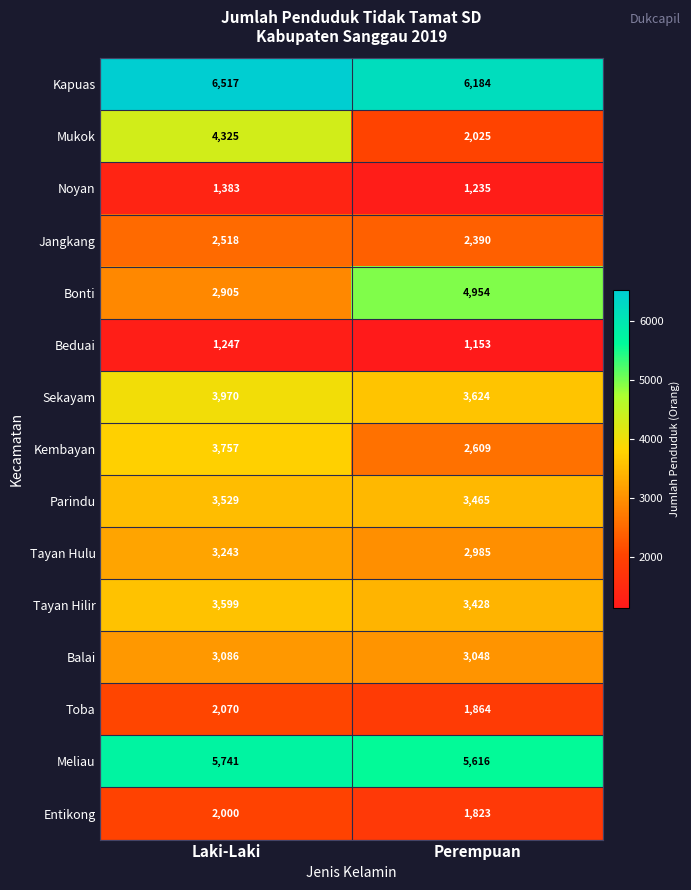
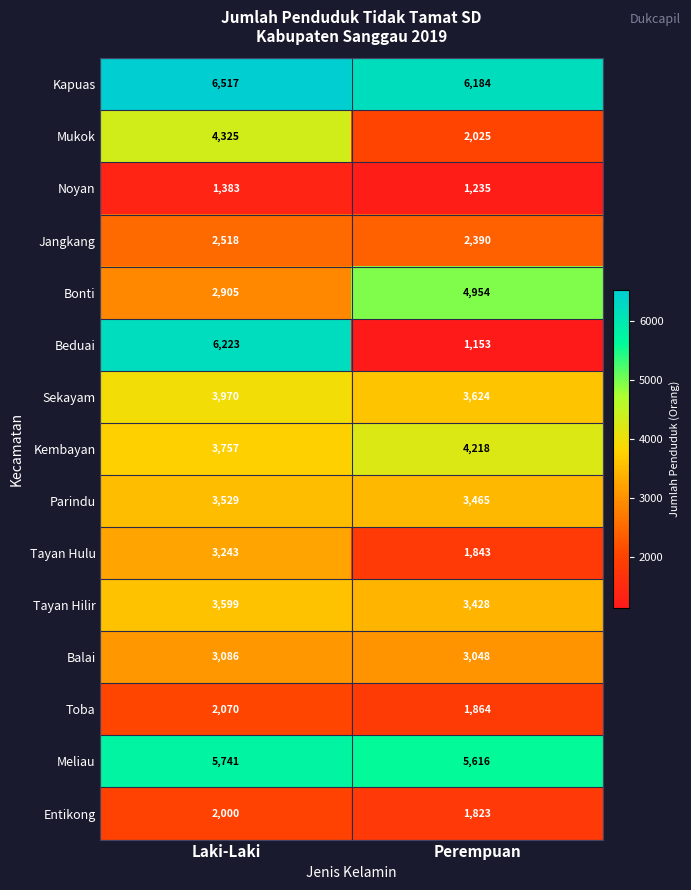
Beduai, Laki-Laki: 1,247 -> 6,223
Kembayan, Perempuan: 2,609 -> 4,218
Tayan Hulu, Perempuan: 2,985 -> 1,843
